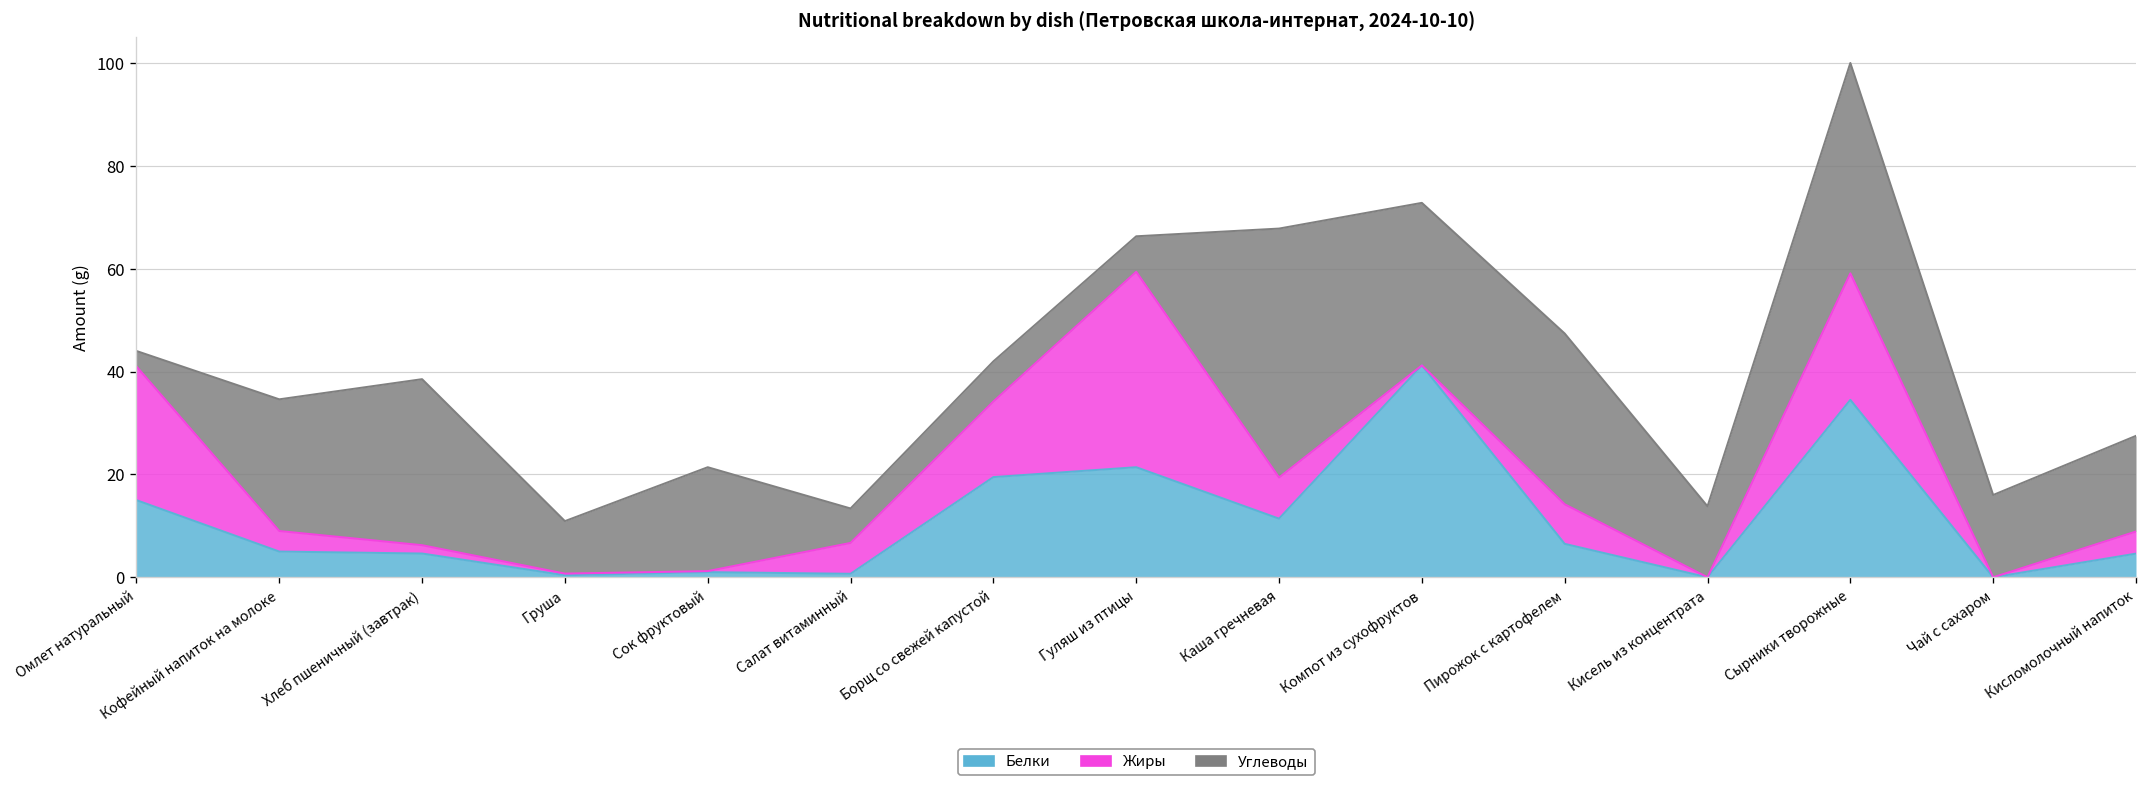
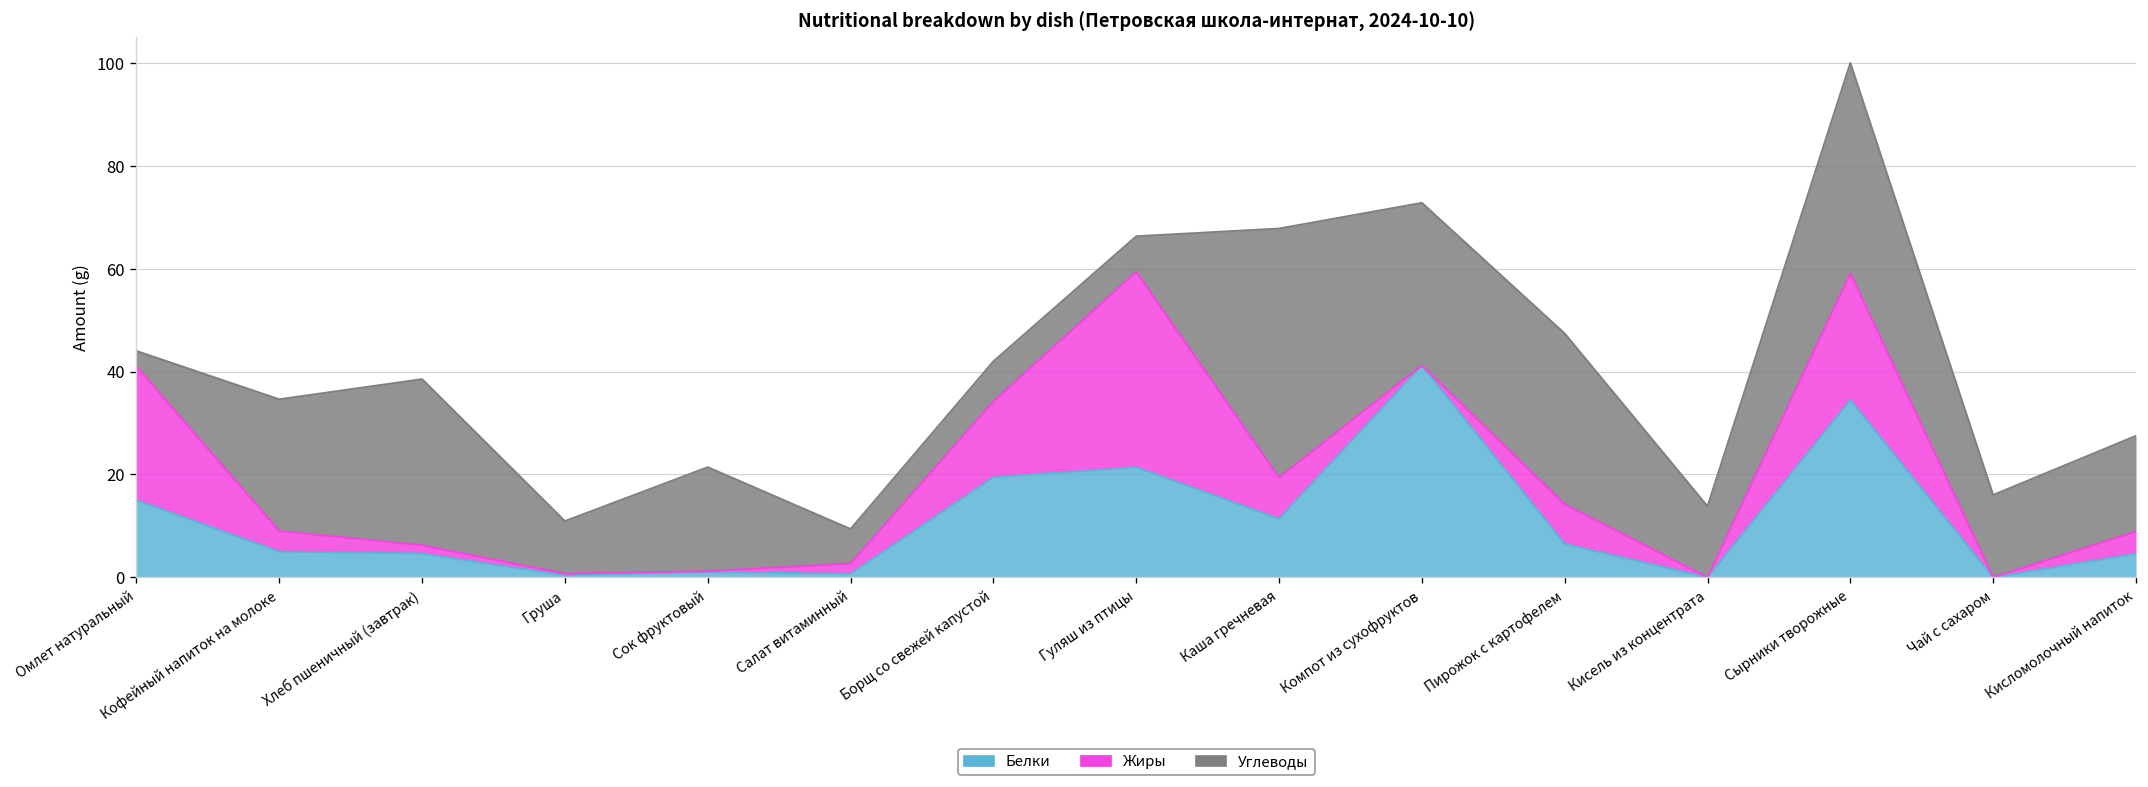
Жиры, Салат витаминный: 6 -> 2
